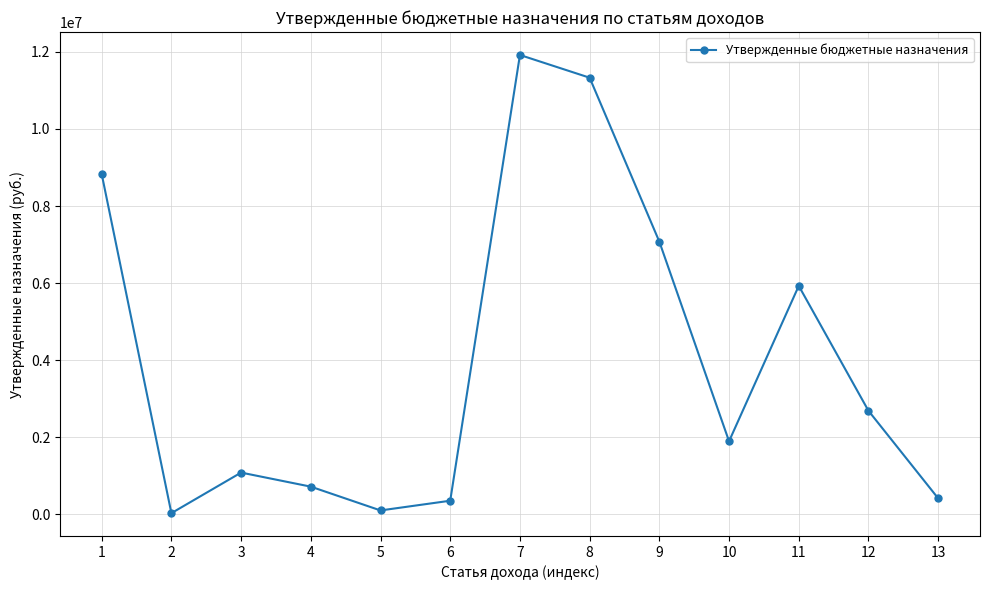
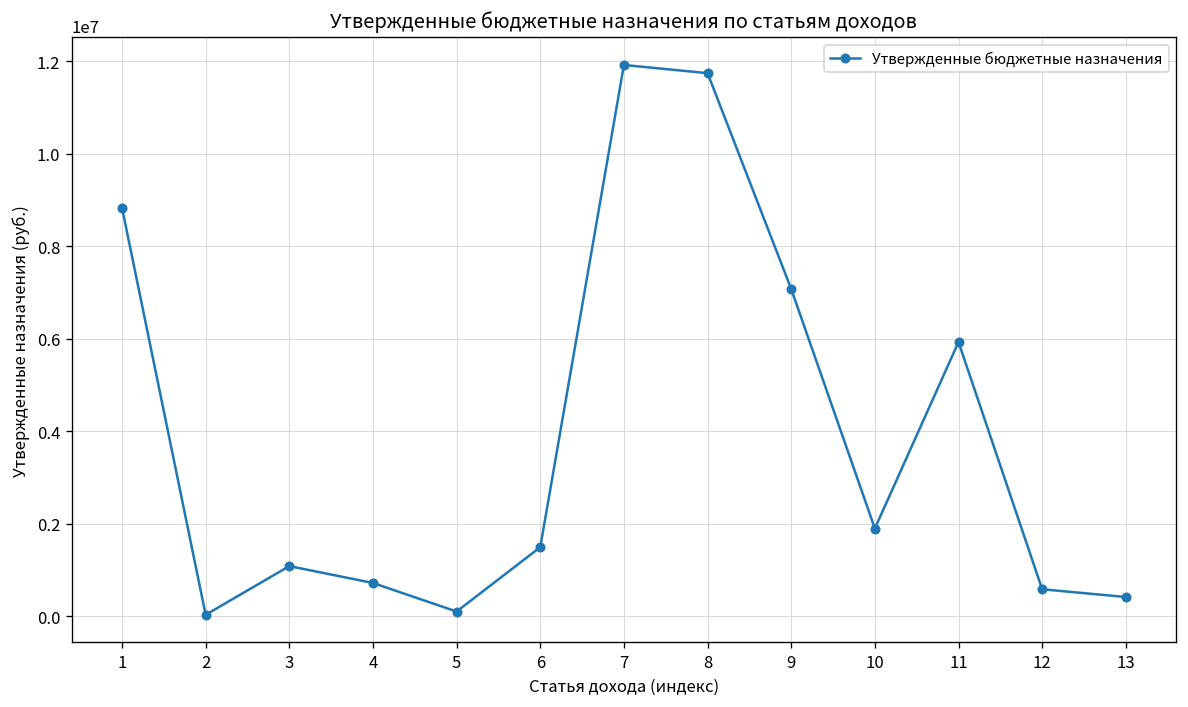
6: 400000 -> 1500000
8: 11300000 -> 11700000
12: 2700000 -> 600000
